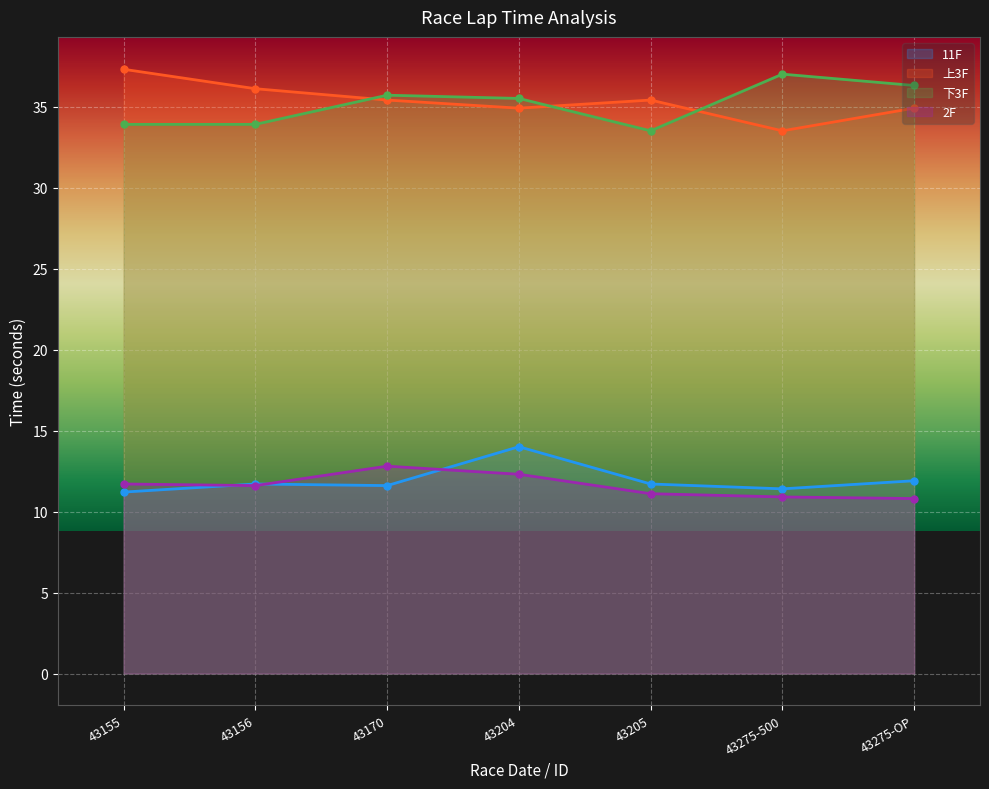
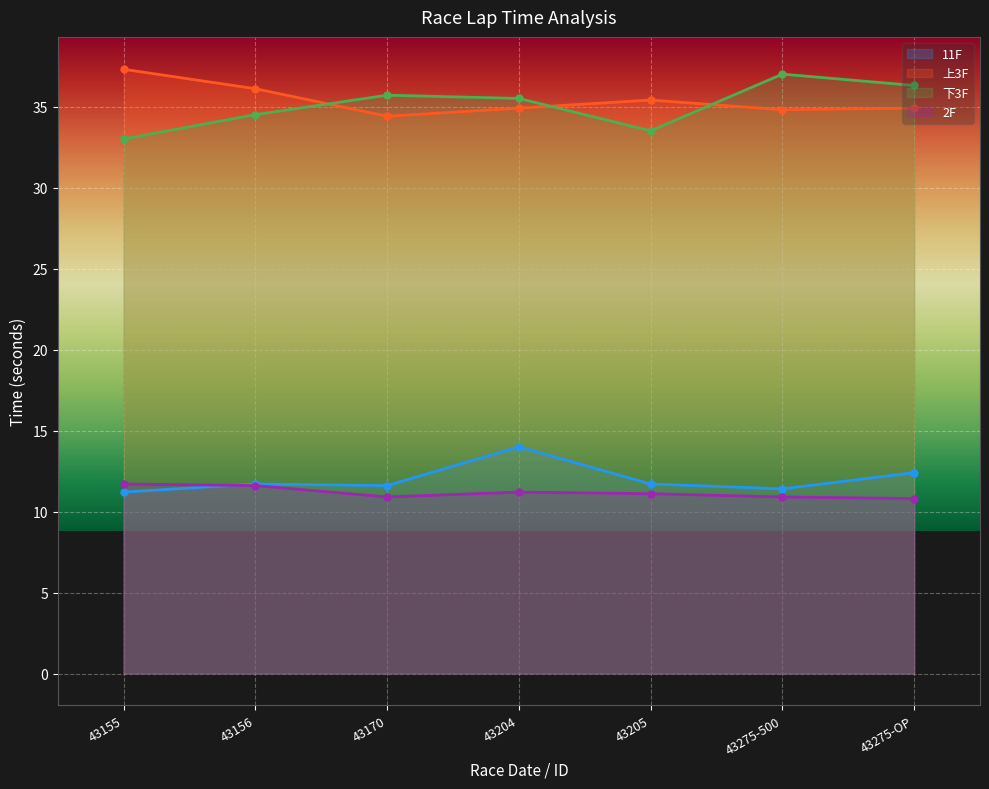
下3F, 43155: 33.9 -> 33.0
下3F, 43156: 33.9 -> 34.5
上3F, 43170: 35.4 -> 34.4
2F, 43170: 12.8 -> 10.9
2F, 43204: 12.3 -> 11.2
上3F, 43275-500: 33.5 -> 34.8
11F, 43275-OP: 11.9 -> 12.4
